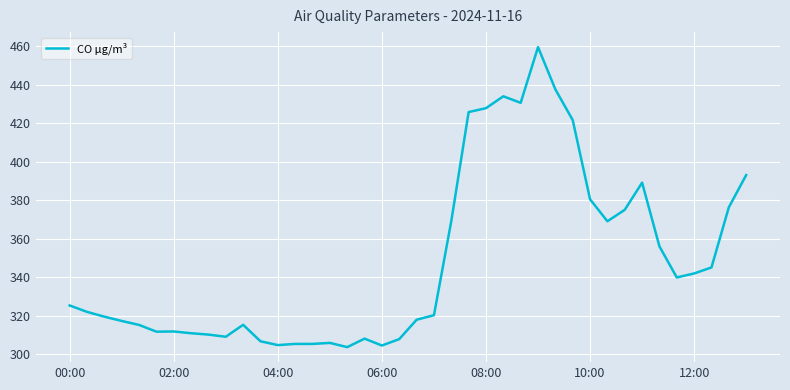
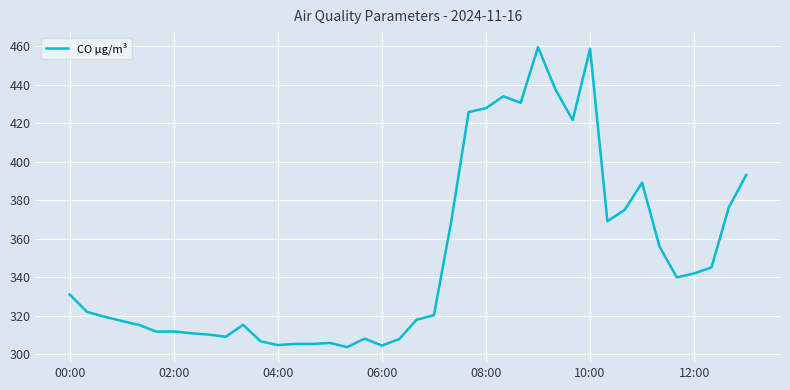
00:00: 325 -> 331
10:00: 381 -> 459
